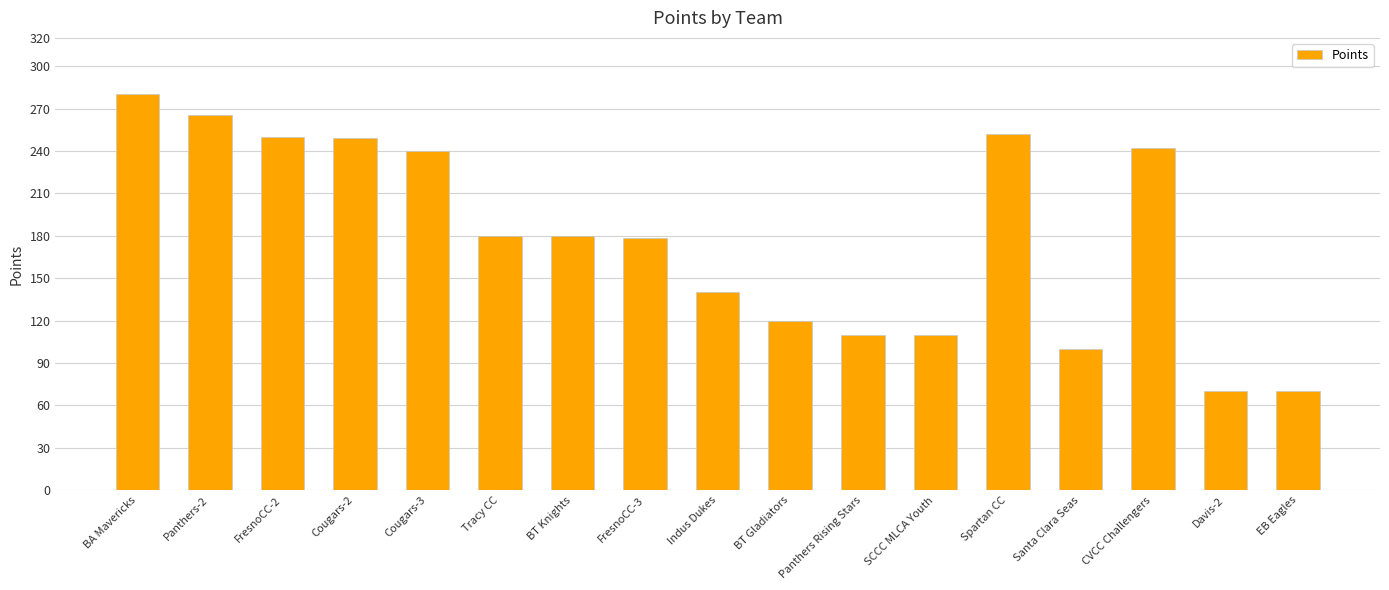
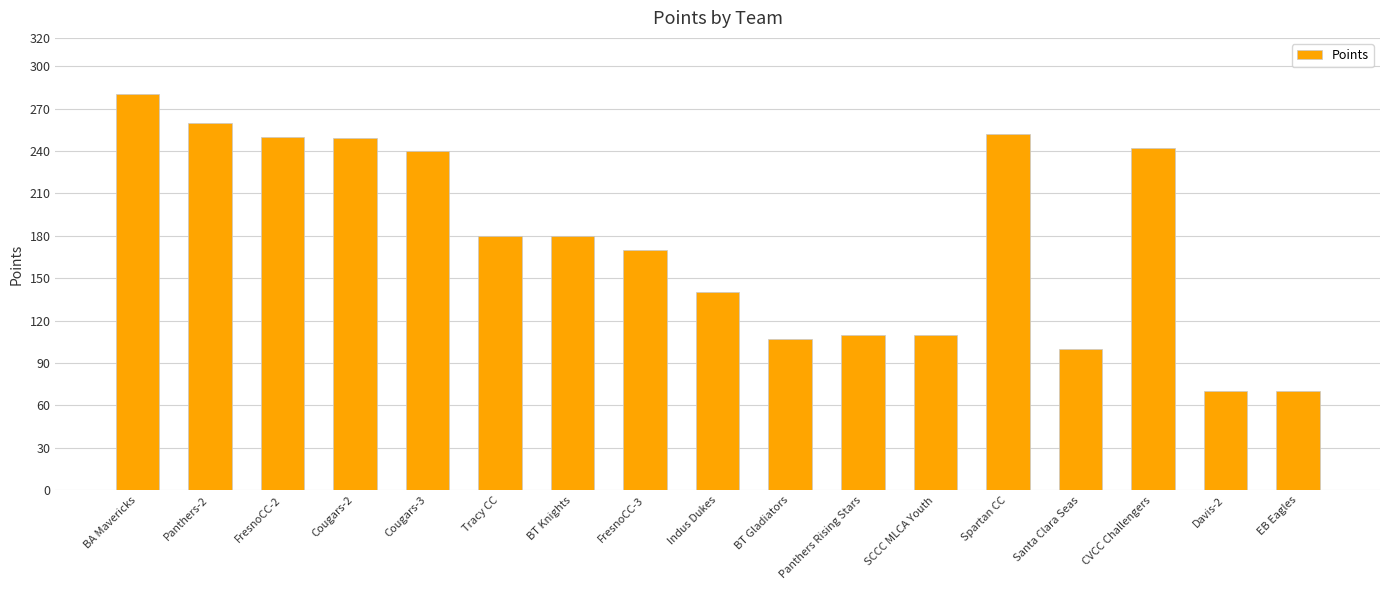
Panthers-2: 266 -> 260
FresnoCC-3: 179 -> 170
BT Gladiators: 120 -> 107
